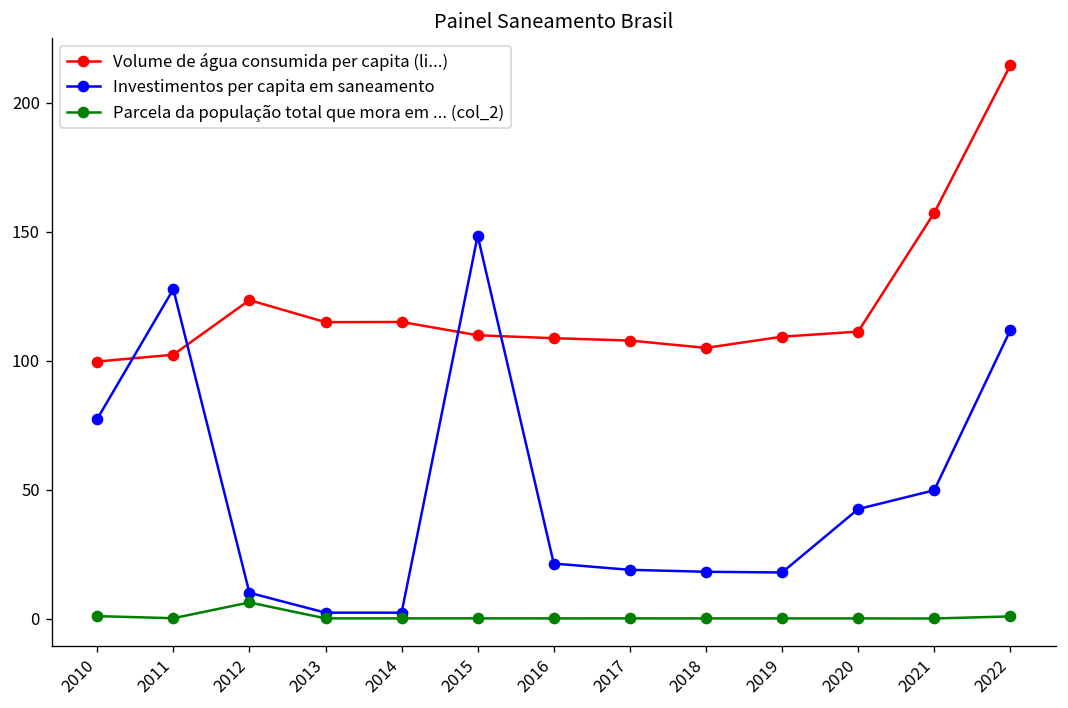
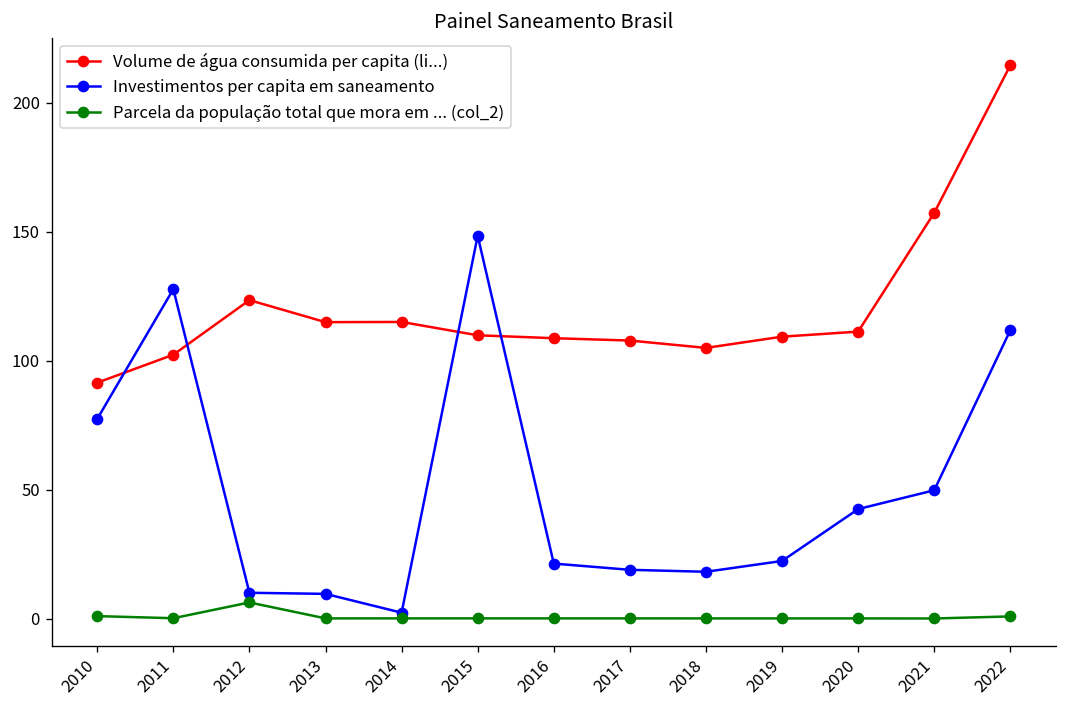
Volume de água consumida per capita (li...), 2010: 100 -> 92
Investimentos per capita em saneamento, 2013: 2 -> 10
Investimentos per capita em saneamento, 2019: 18 -> 22
